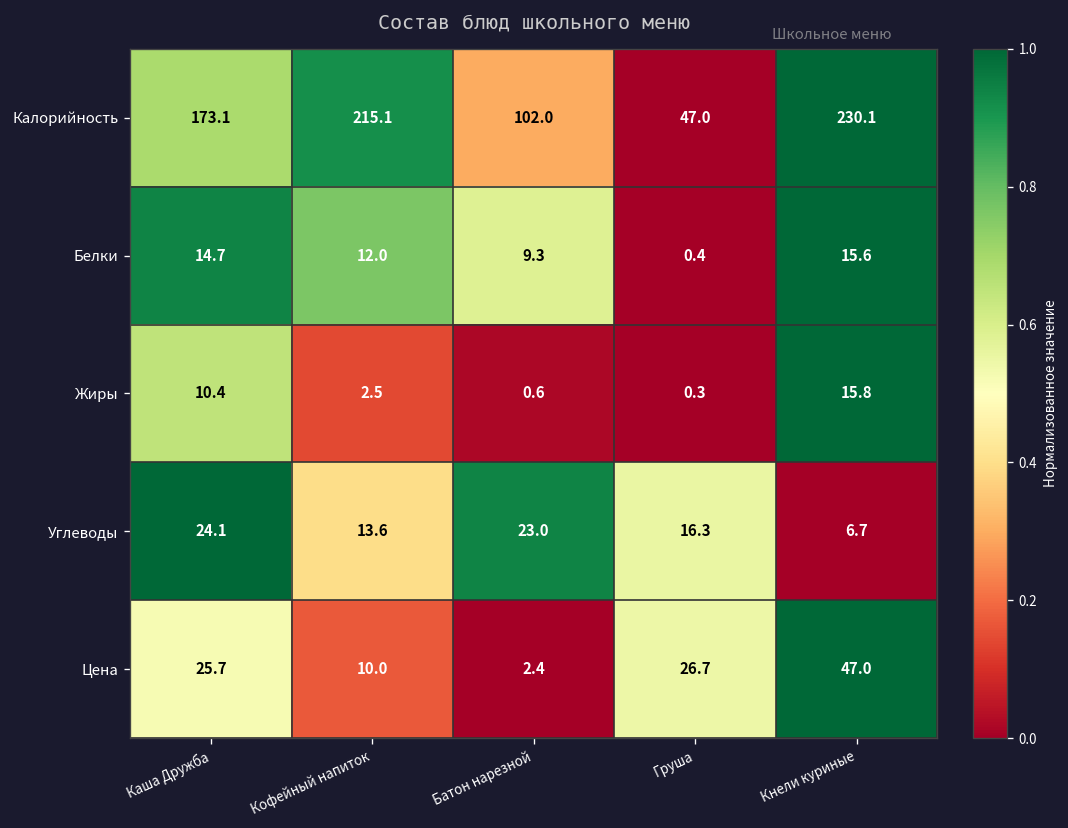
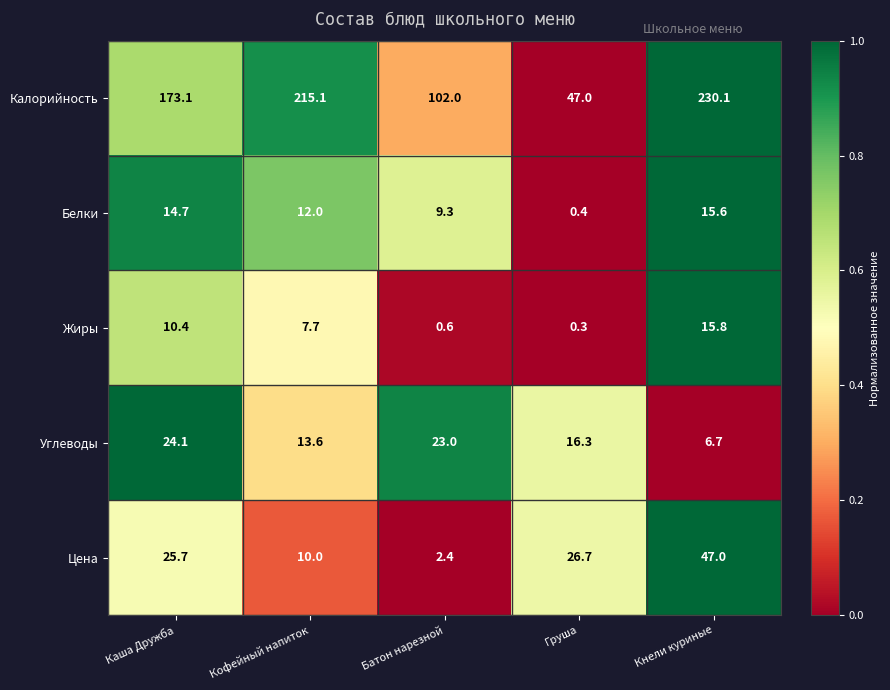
Жиры, Кофейный напиток: 2.5 -> 7.7
